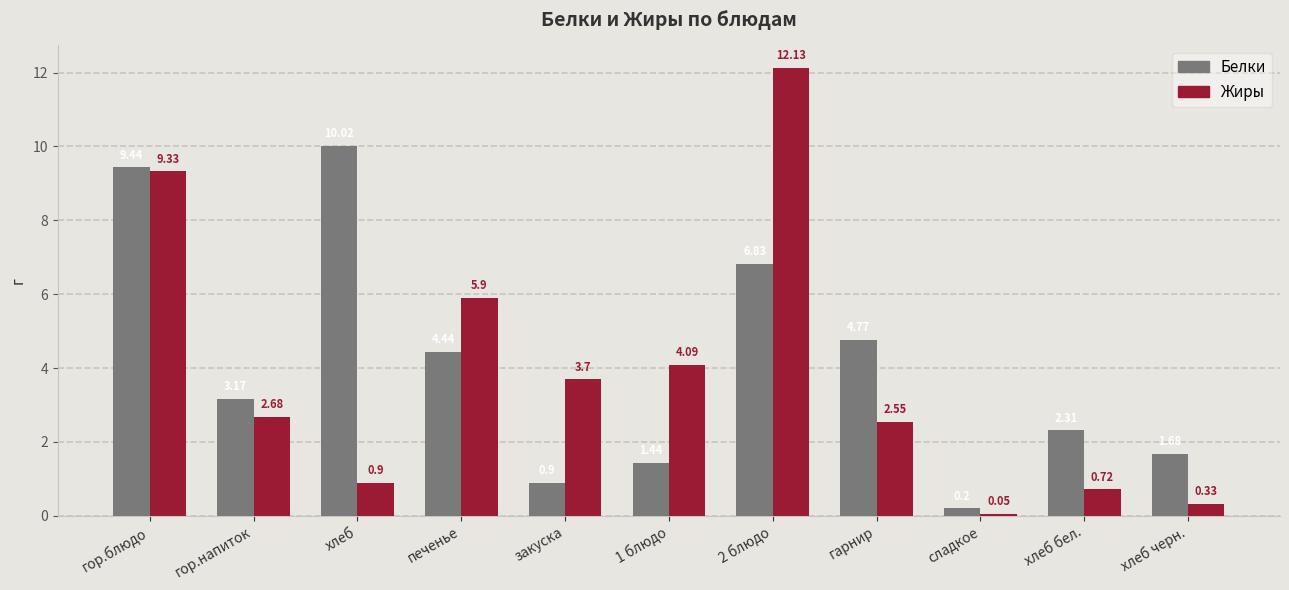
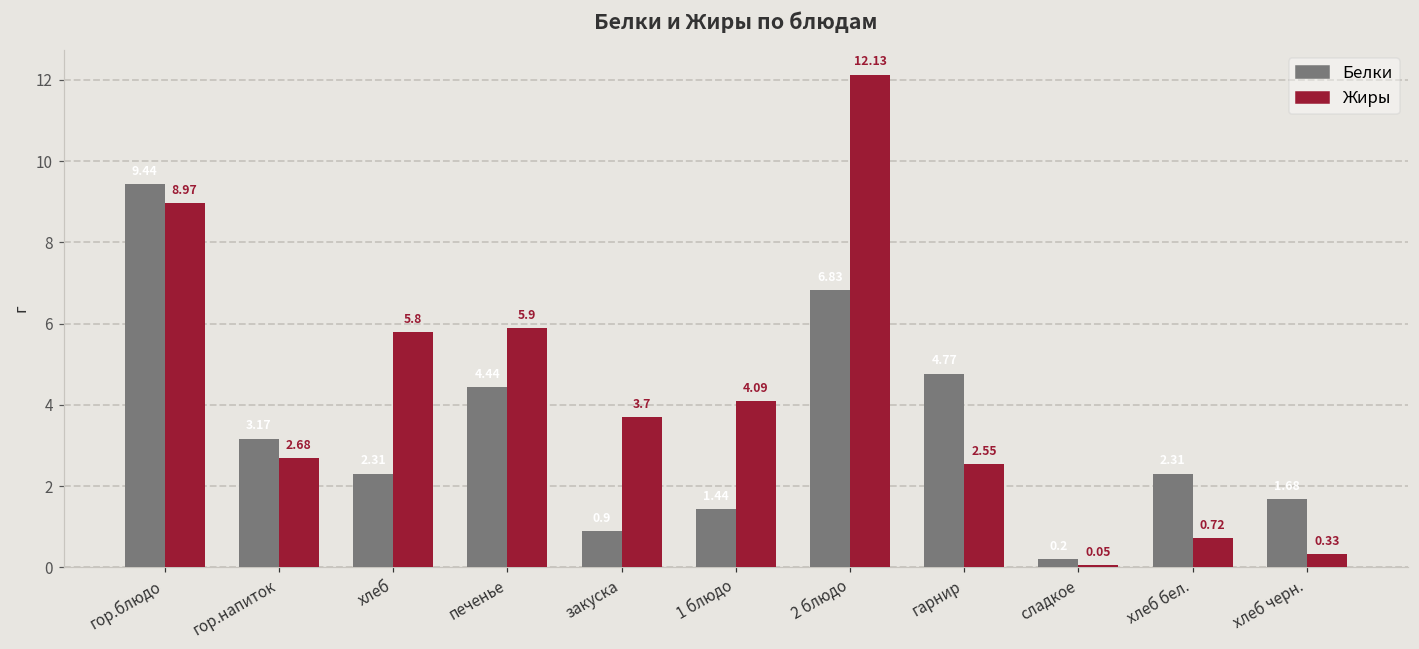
Жиры, гор.блюдо: 9.33 -> 8.97
Белки, хлеб: 10.0 -> 2.3
Жиры, хлеб: 0.9 -> 5.8
